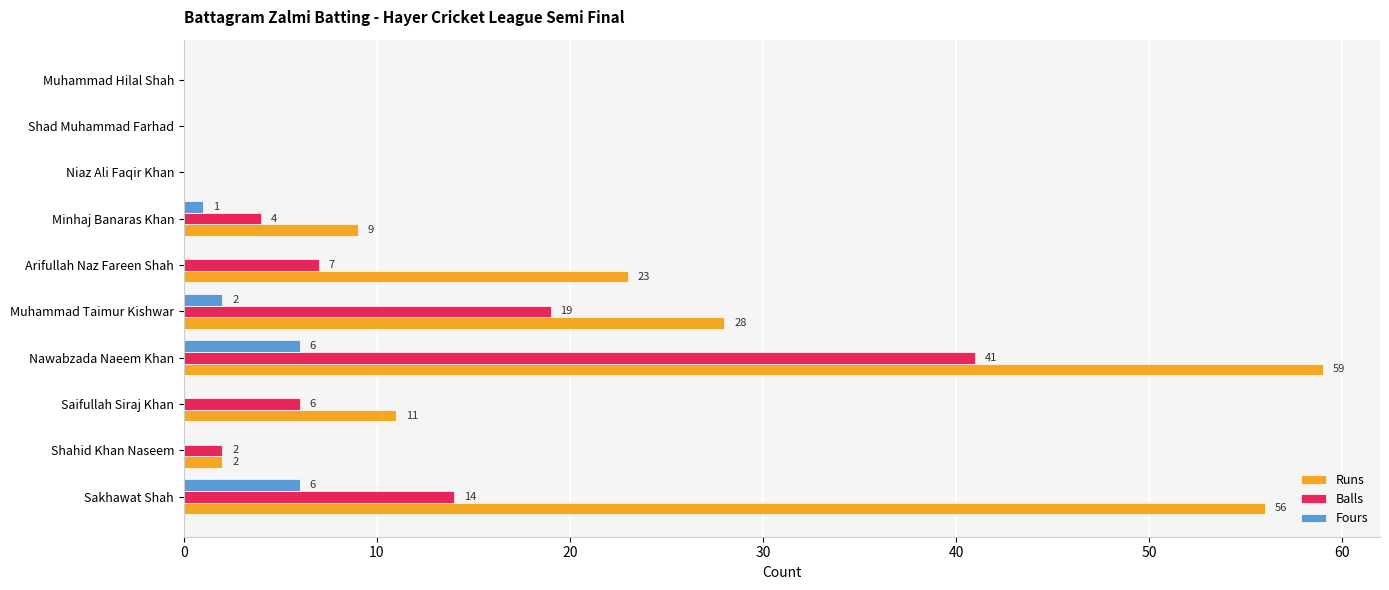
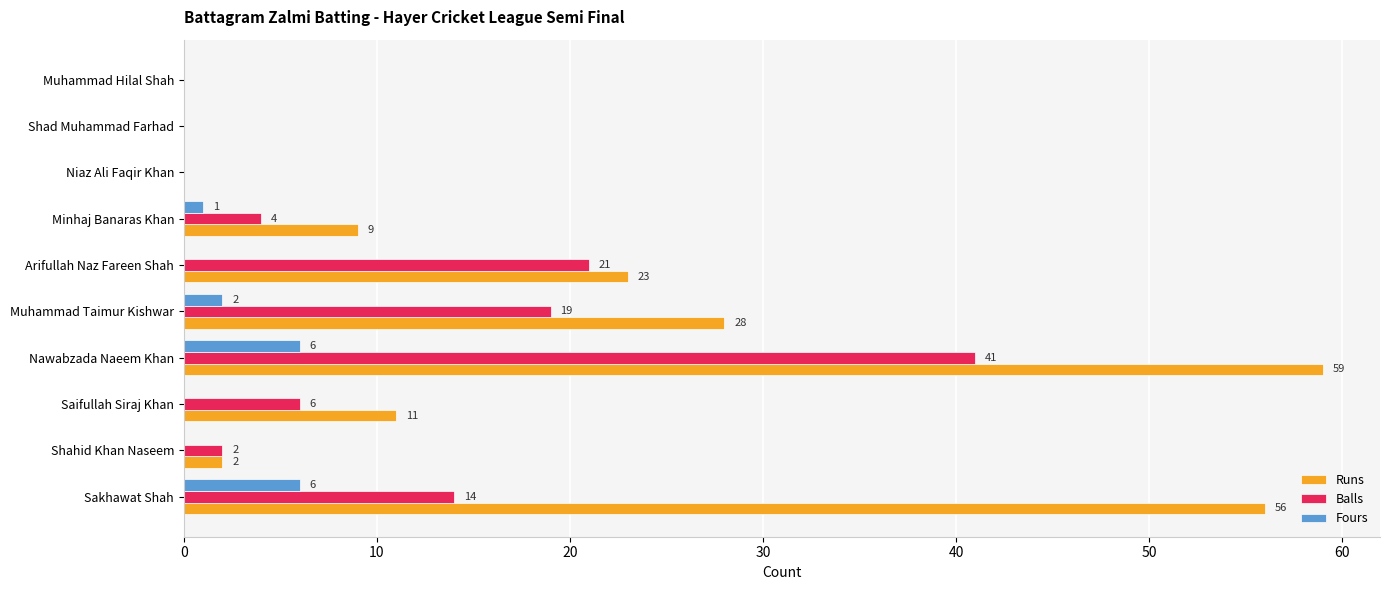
Balls, Arifullah Naz Fareen Shah: 7 -> 21
